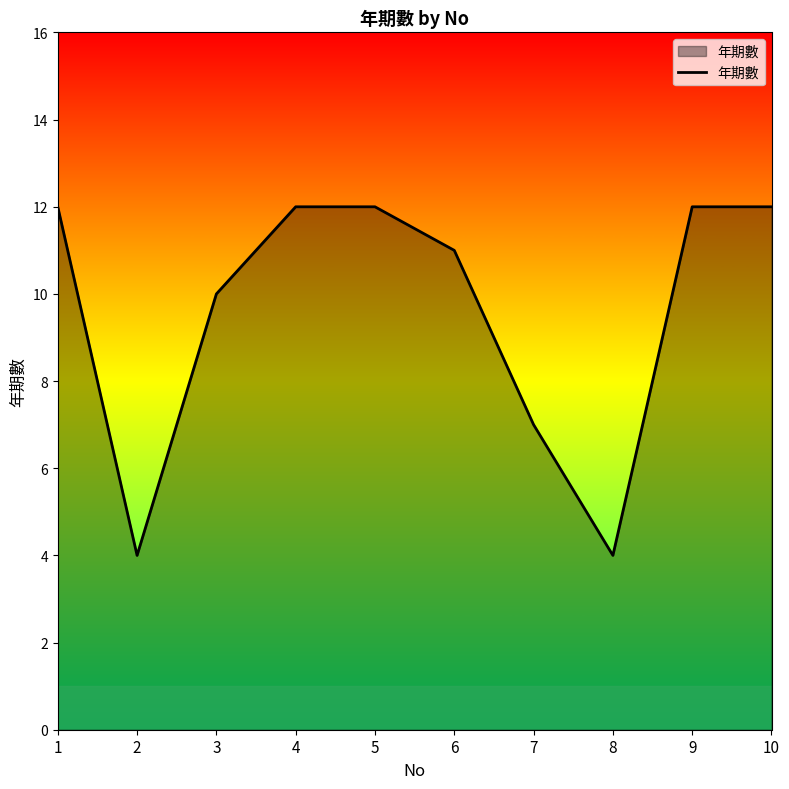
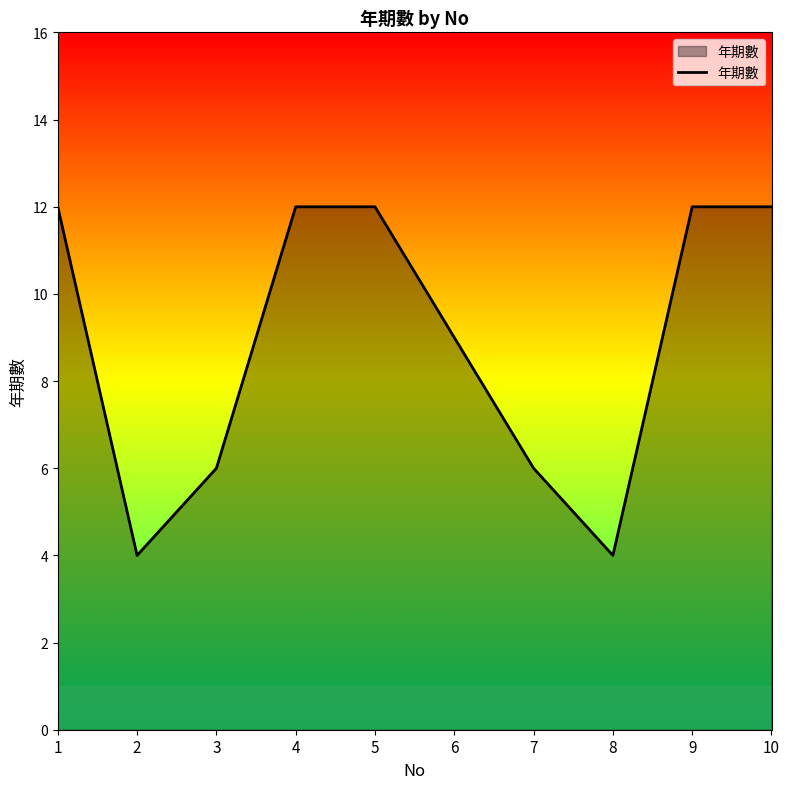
3: 10 -> 6
6: 11 -> 9
7: 7 -> 6
